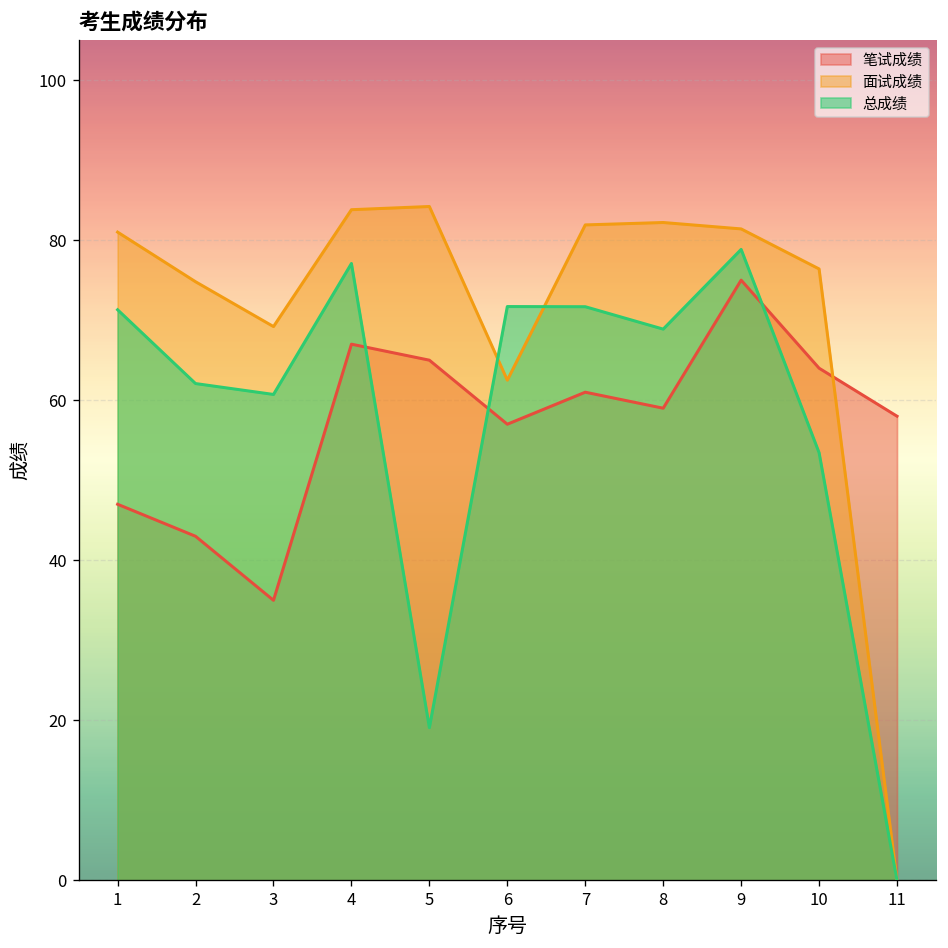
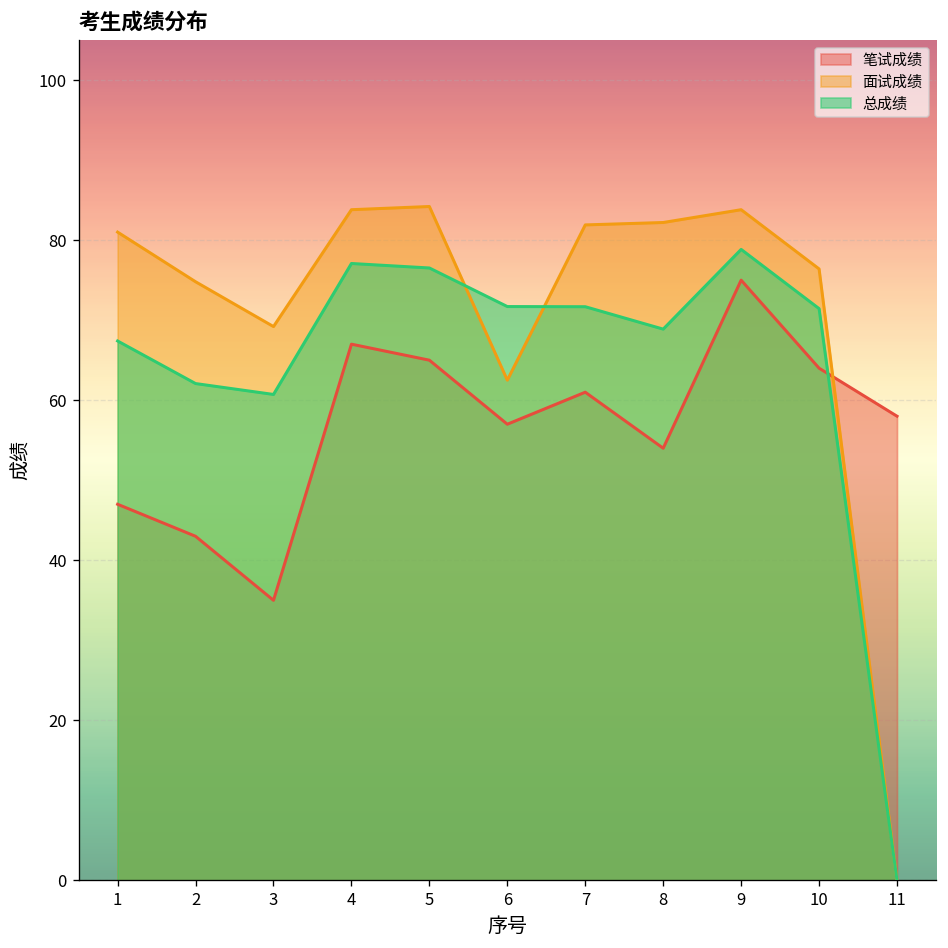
总成绩, 1: 71 -> 67
总成绩, 5: 19 -> 77
笔试成绩, 8: 59 -> 54
面试成绩, 9: 81 -> 84
总成绩, 10: 53 -> 71
